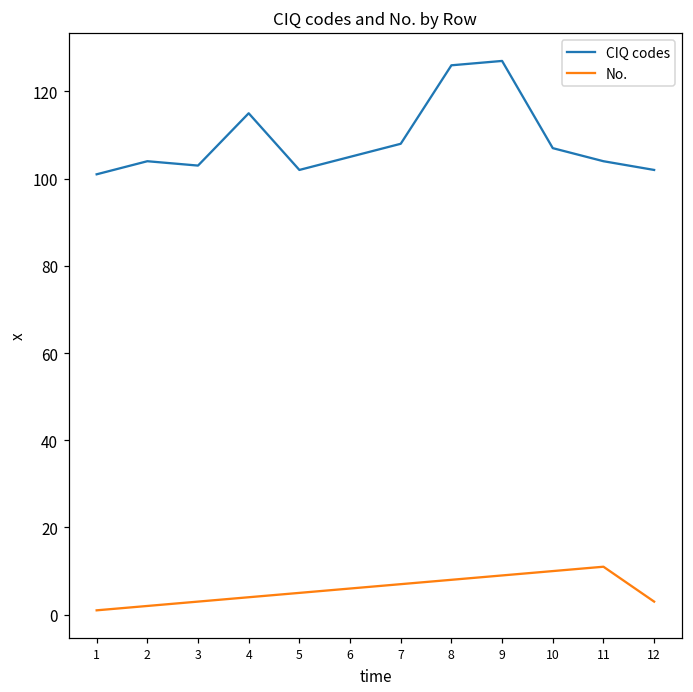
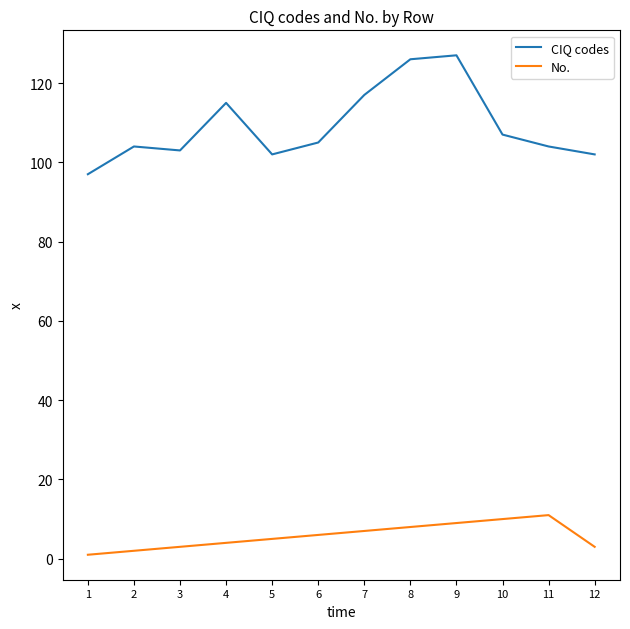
CIQ codes, 1: 101 -> 97
CIQ codes, 7: 108 -> 117
